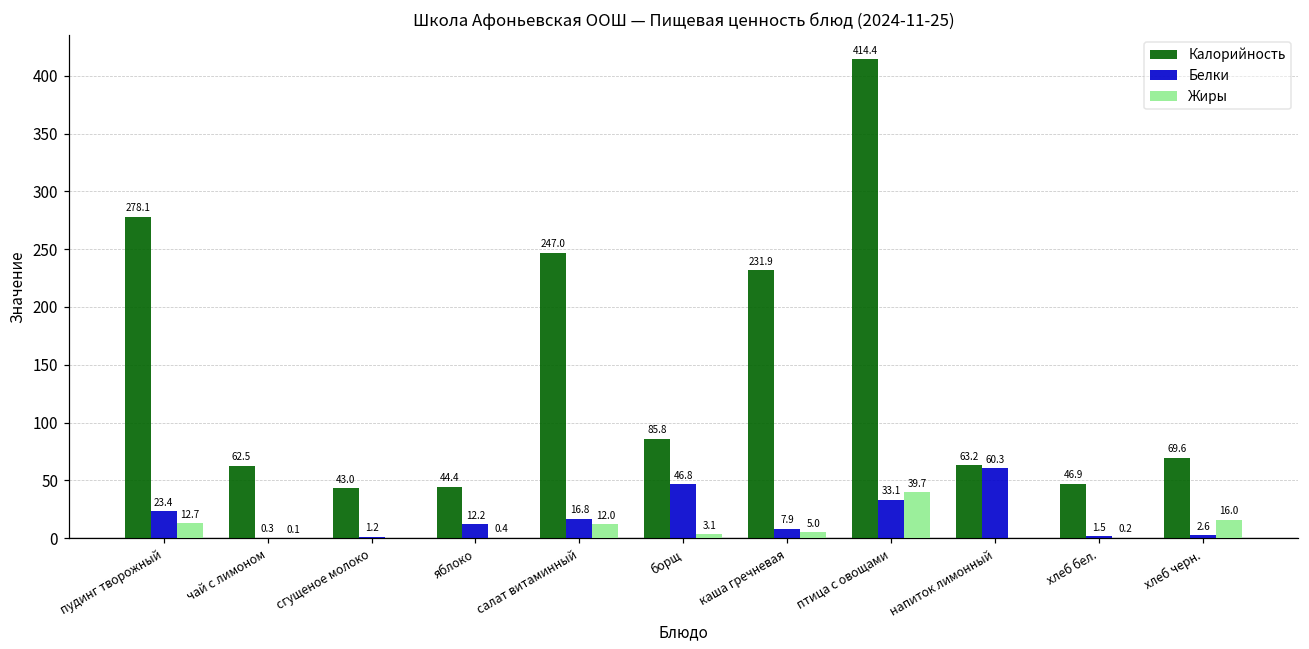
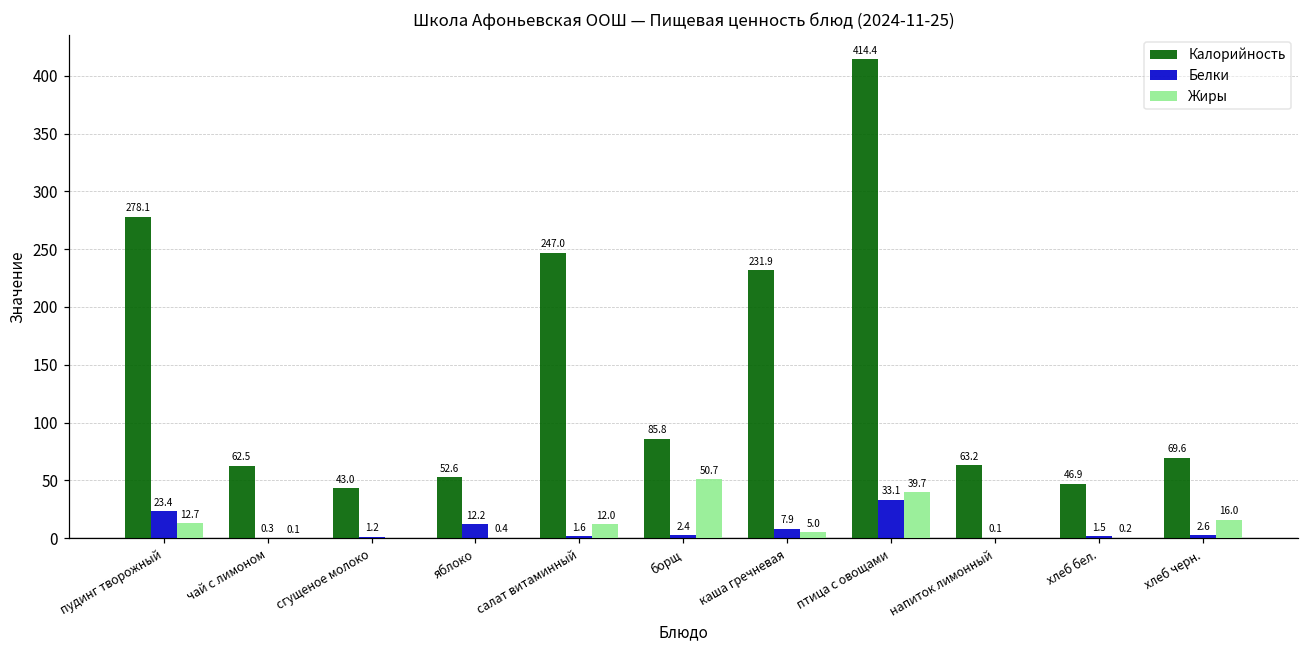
Калорийность, яблоко: 44.4 -> 52.6
Белки, салат витаминный: 16.8 -> 1.6
Белки, борщ: 46.8 -> 2.4
Жиры, борщ: 3.1 -> 50.7
Белки, напиток лимонный: 60.3 -> 0.1
